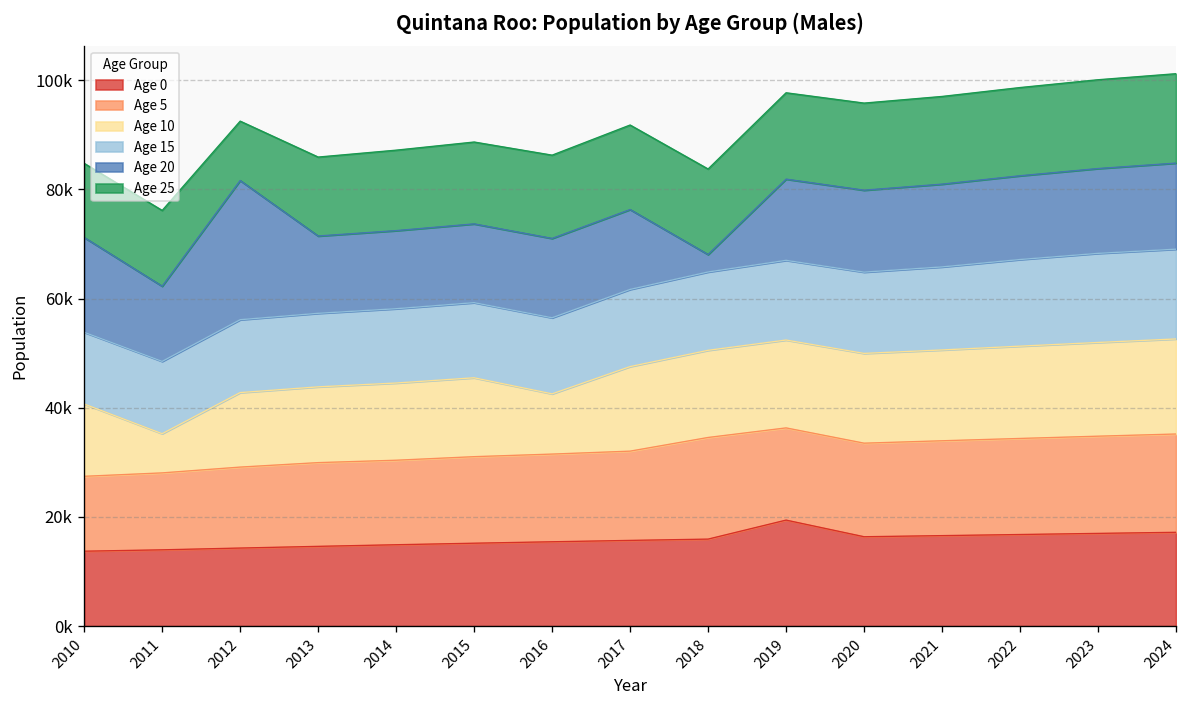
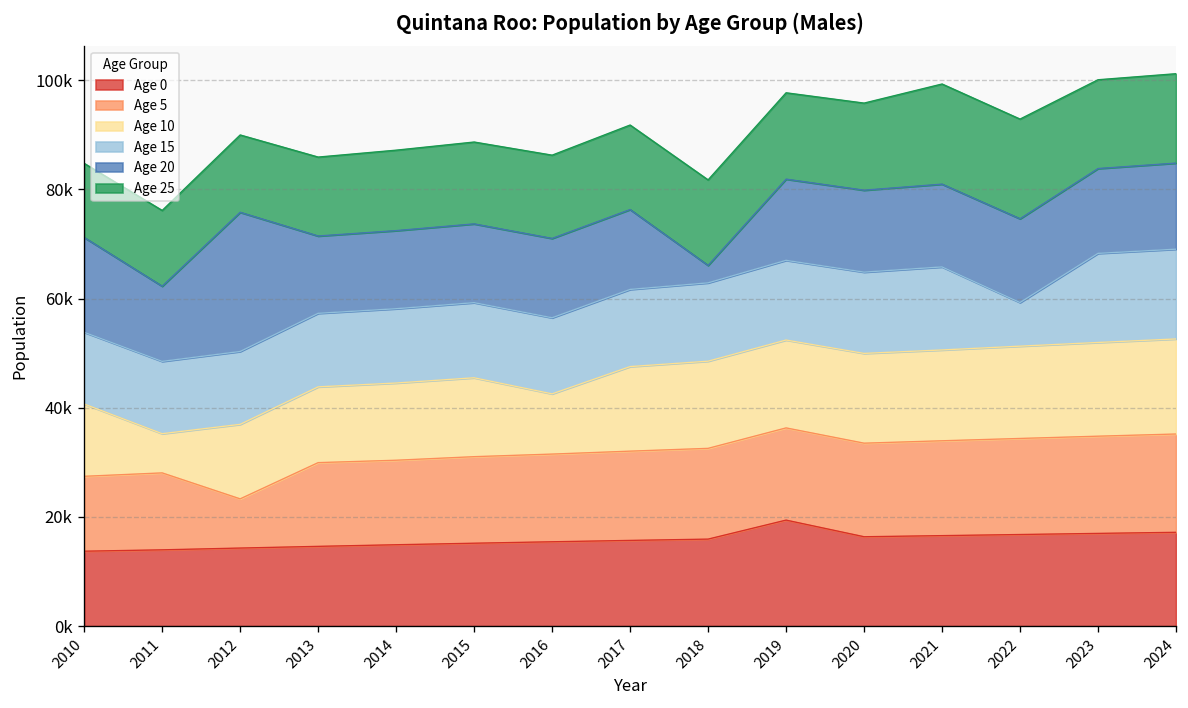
Age 5, 2012: 15000 -> 9000
Age 25, 2012: 11000 -> 14000
Age 5, 2018: 19000 -> 17000
Age 25, 2021: 16000 -> 18000
Age 15, 2022: 16000 -> 8000
Age 25, 2022: 16000 -> 18000
